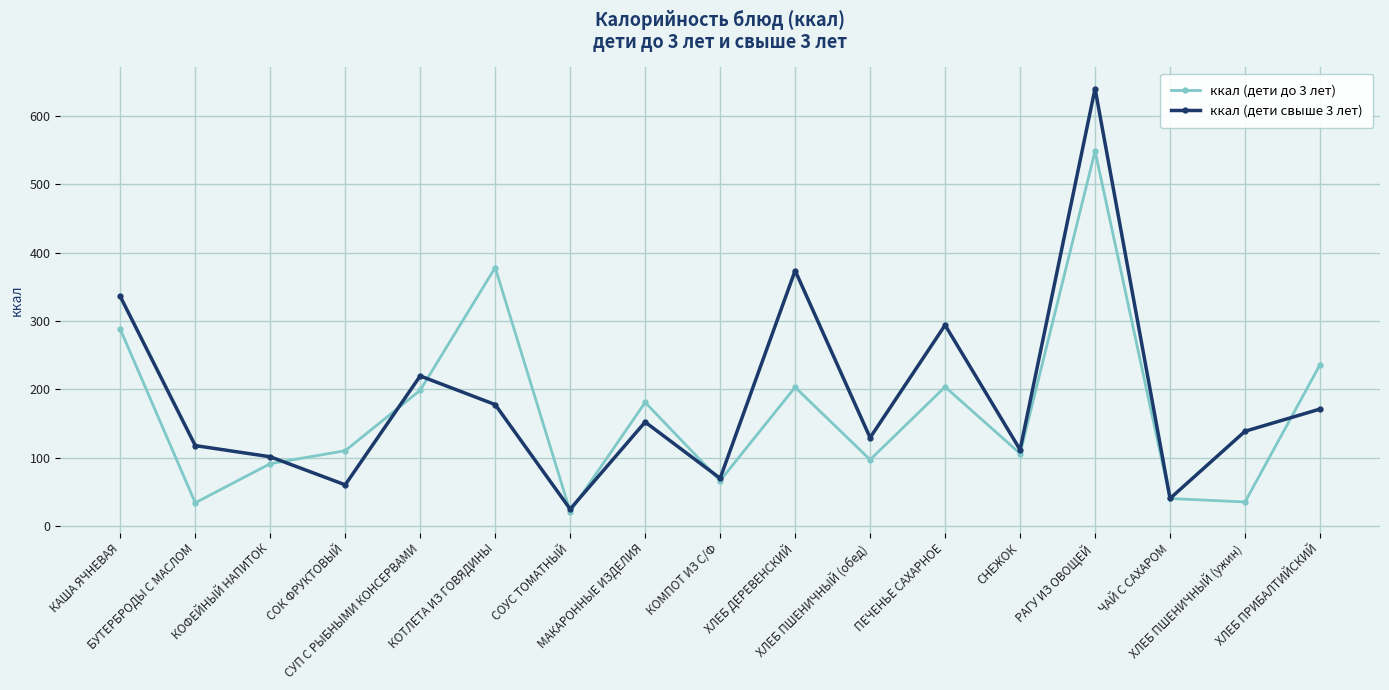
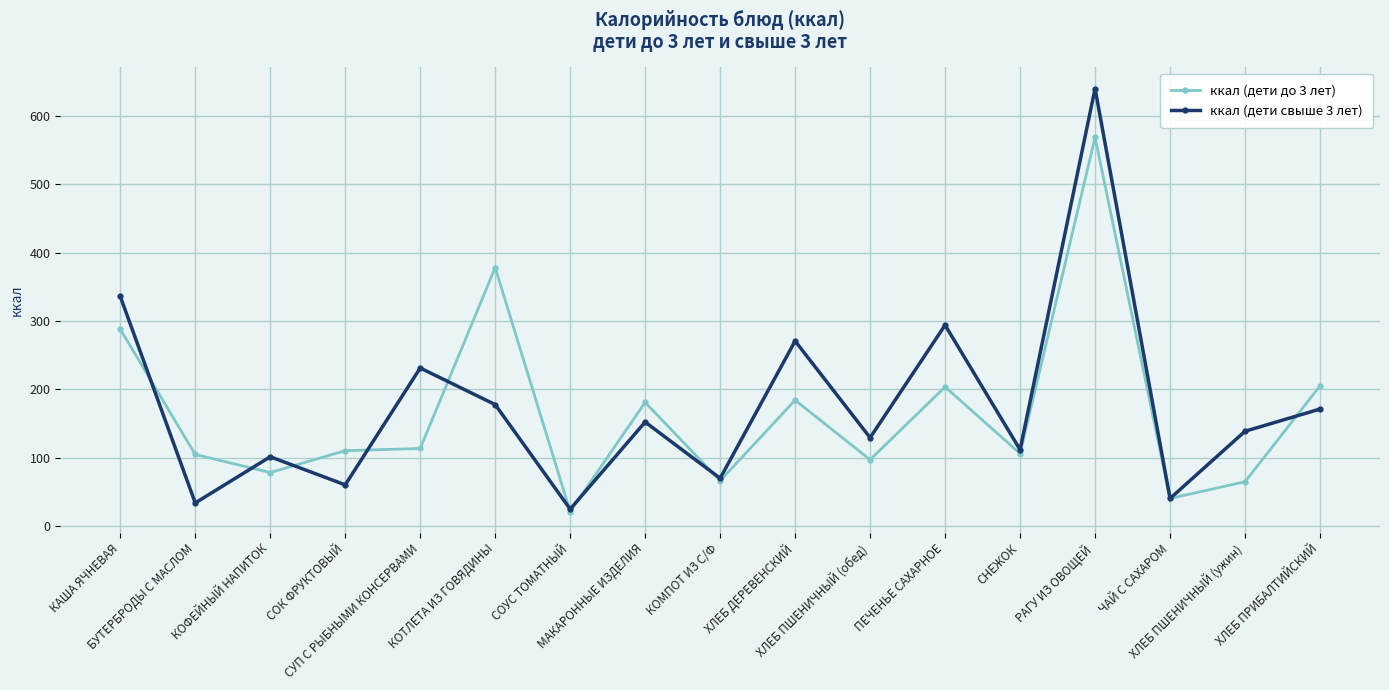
ккал (дети до 3 лет), БУТЕРБРОДЫ С МАСЛОМ: 30 -> 100
ккал (дети свыше 3 лет), БУТЕРБРОДЫ С МАСЛОМ: 120 -> 30
ккал (дети до 3 лет), КОФЕЙНЫЙ НАПИТОК: 90 -> 80
ккал (дети до 3 лет), СУП С РЫБНЫМИ КОНСЕРВАМИ: 200 -> 110
ккал (дети свыше 3 лет), СУП С РЫБНЫМИ КОНСЕРВАМИ: 220 -> 230
ккал (дети до 3 лет), ХЛЕБ ДЕРЕВЕНСКИЙ: 200 -> 180
ккал (дети свыше 3 лет), ХЛЕБ ДЕРЕВЕНСКИЙ: 370 -> 270
ккал (дети до 3 лет), РАГУ ИЗ ОВОЩЕЙ: 550 -> 570
ккал (дети до 3 лет), ХЛЕБ ПШЕНИЧНЫЙ (ужин): 30 -> 60
ккал (дети до 3 лет), ХЛЕБ ПРИБАЛТИЙСКИЙ: 240 -> 210
